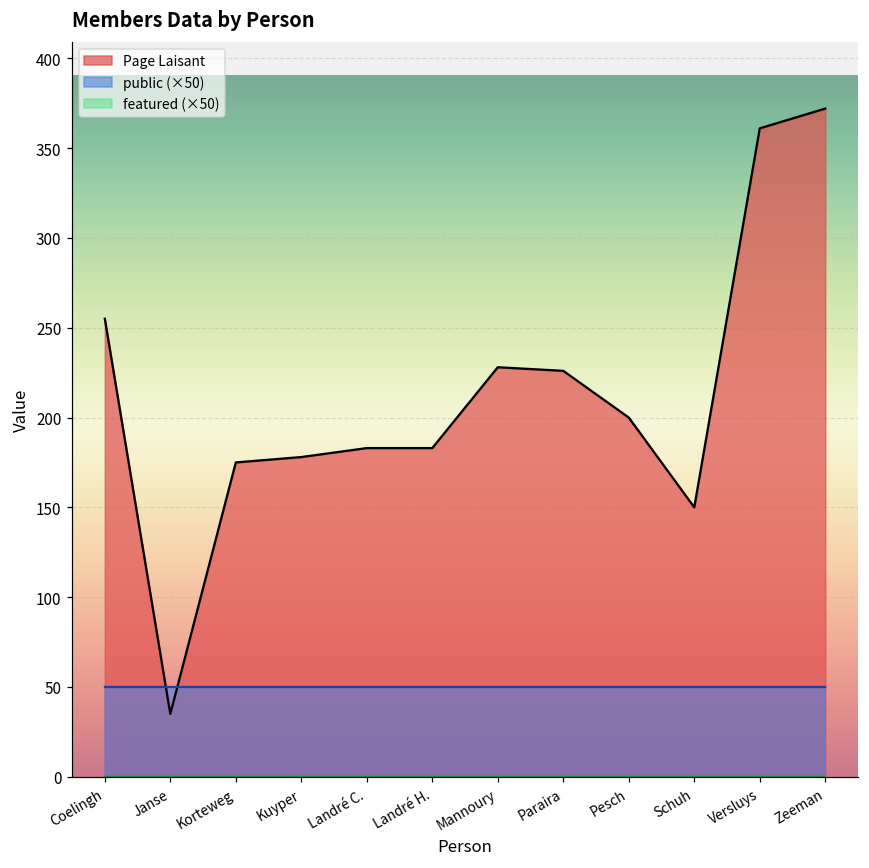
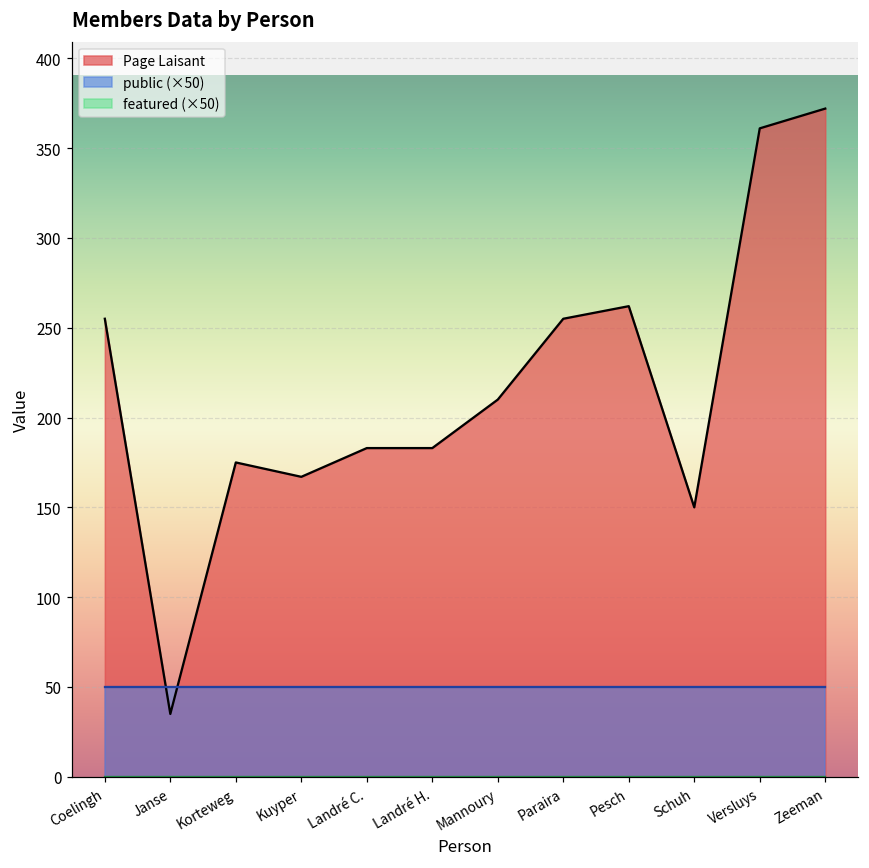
Page Laisant, Kuyper: 178 -> 167
Page Laisant, Mannoury: 228 -> 210
Page Laisant, Paraira: 226 -> 255
Page Laisant, Pesch: 200 -> 262
